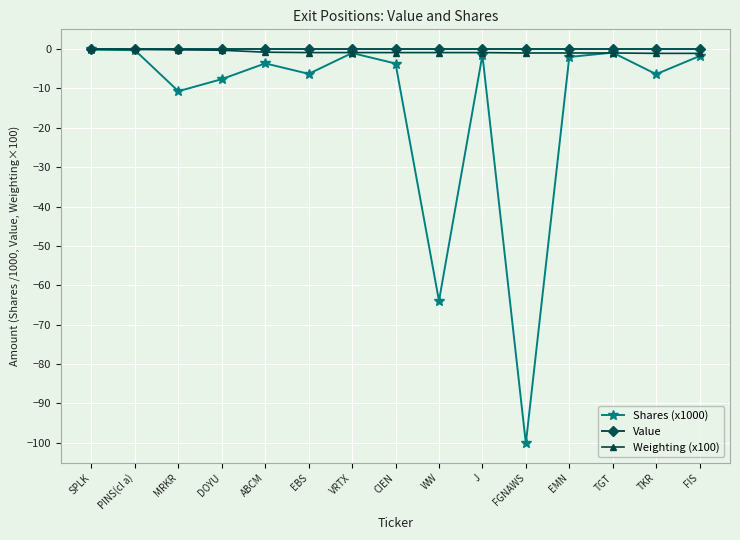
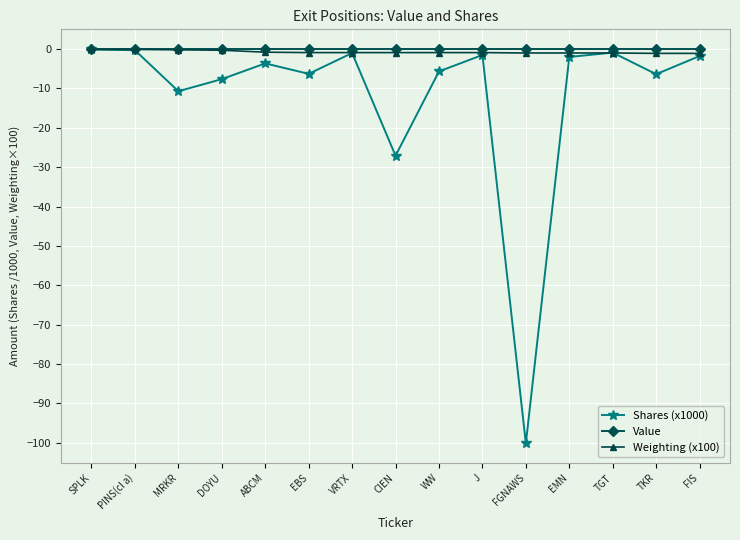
Shares (x1000), CIEN: -4 -> -27
Shares (x1000), WW: -64 -> -6
